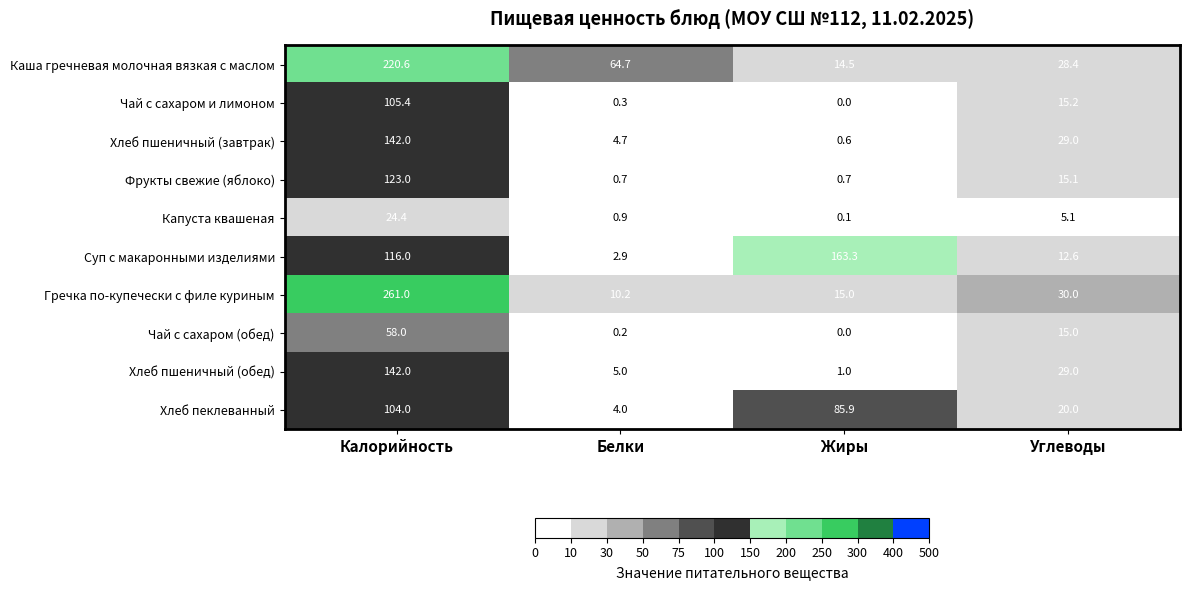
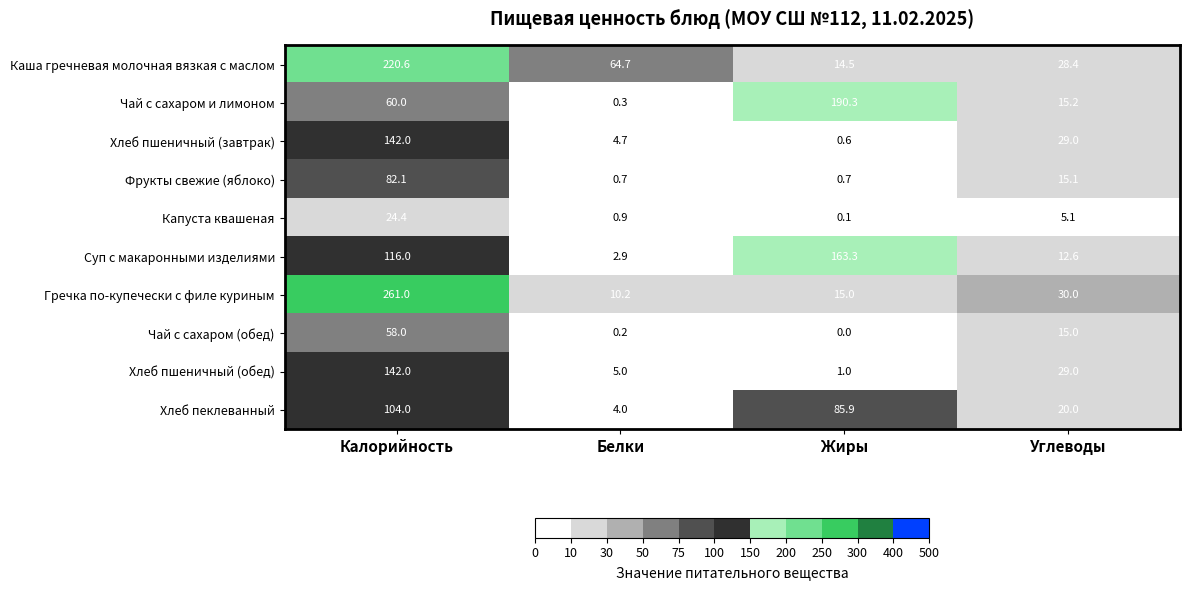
Чай с сахаром и лимоном, Калорийность: 105.4 -> 60.0
Чай с сахаром и лимоном, Жиры: 0.0 -> 190.3
Фрукты свежие (яблоко), Калорийность: 123.0 -> 82.1
